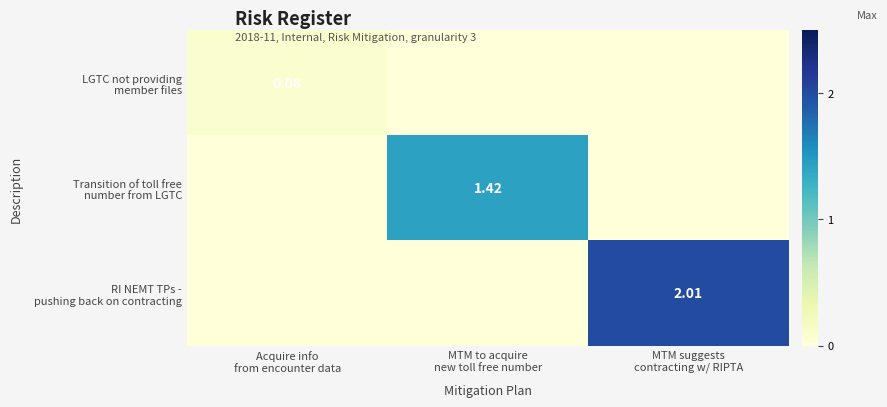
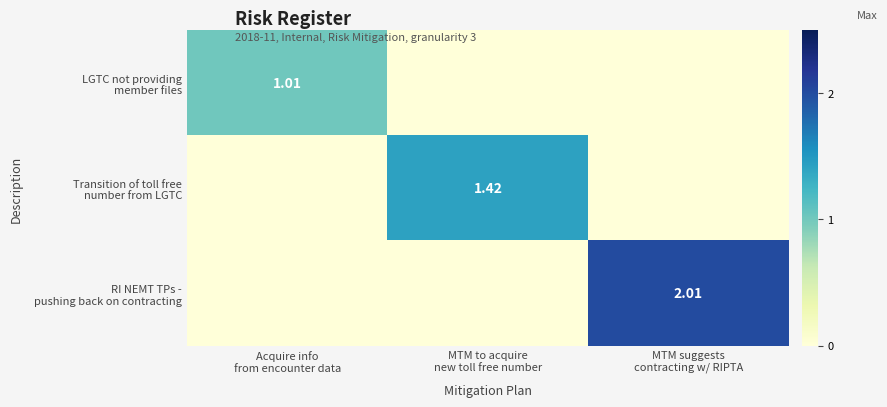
LGTC not providing member files, Acquire info from encounter data: 0.08 -> 1.01
